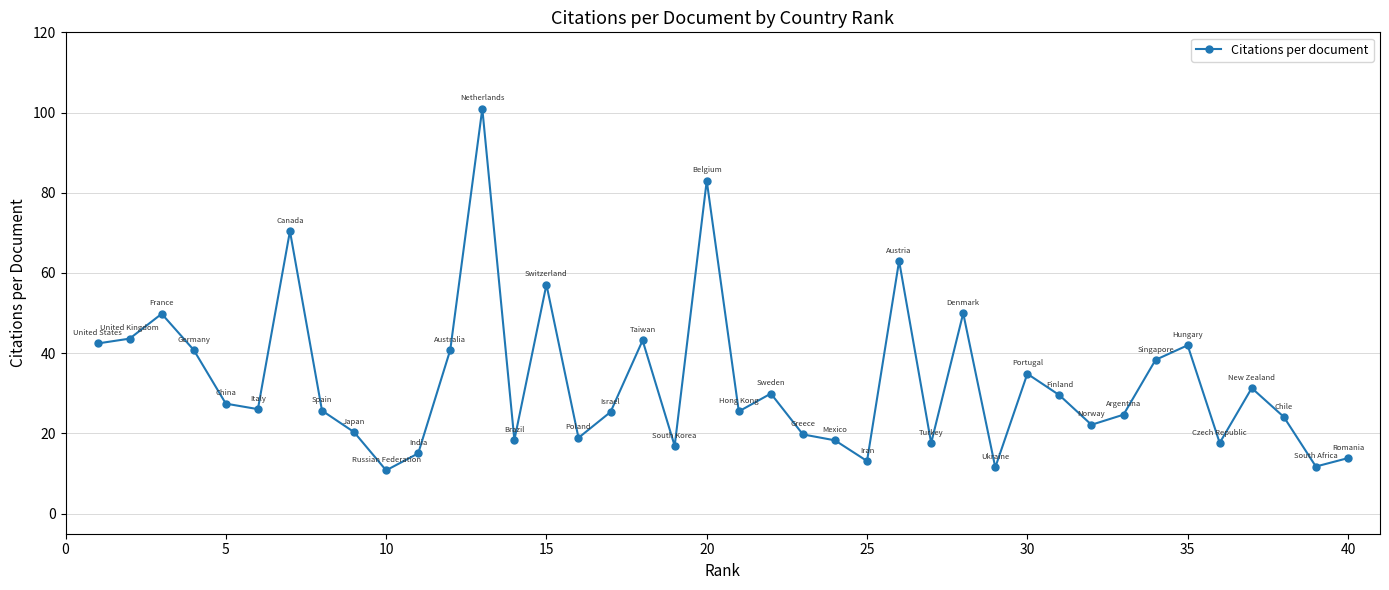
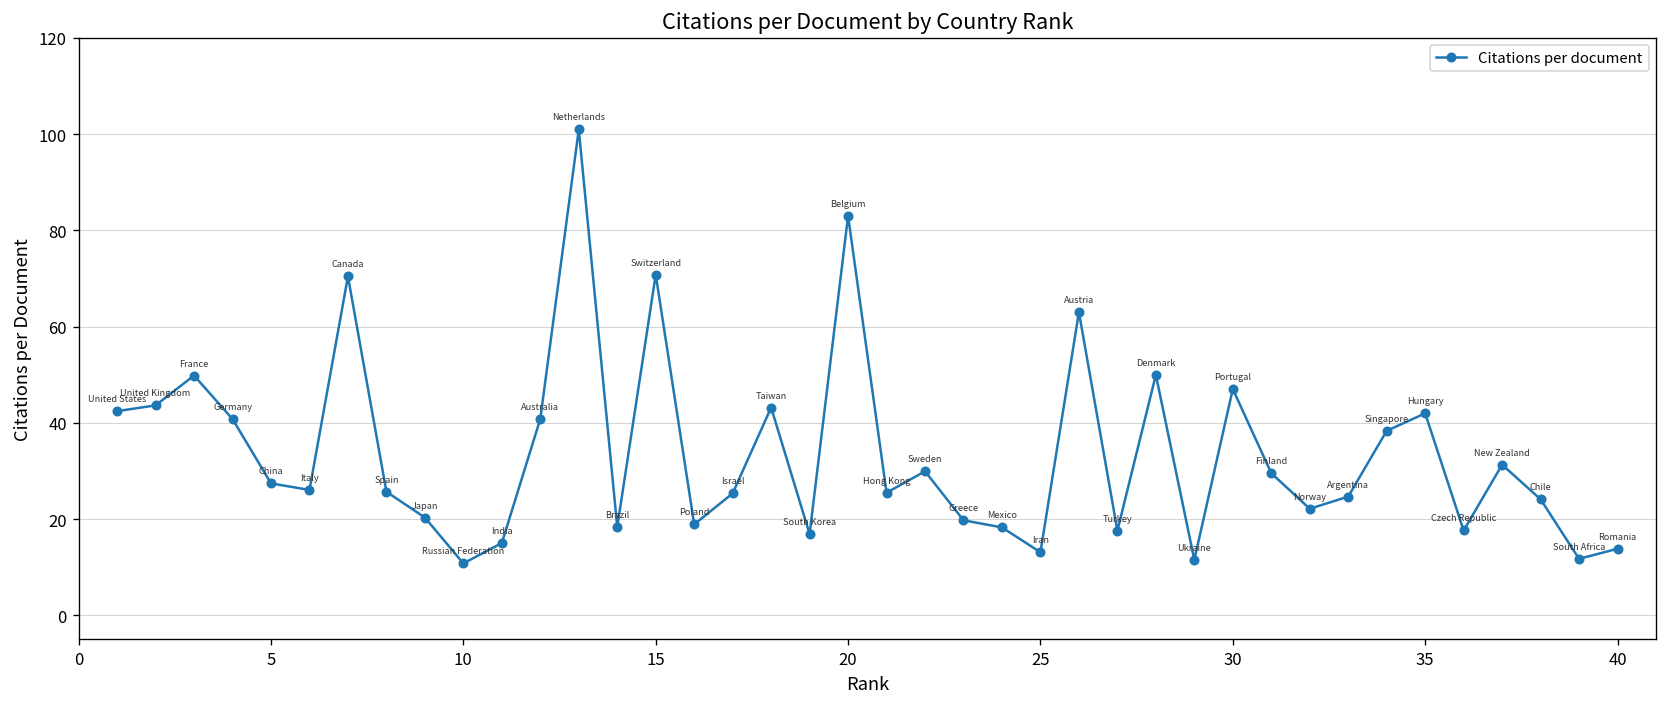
15: 57 -> 71
30: 35 -> 47
